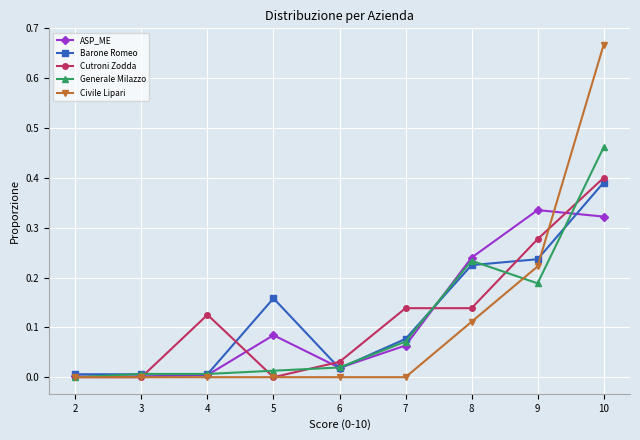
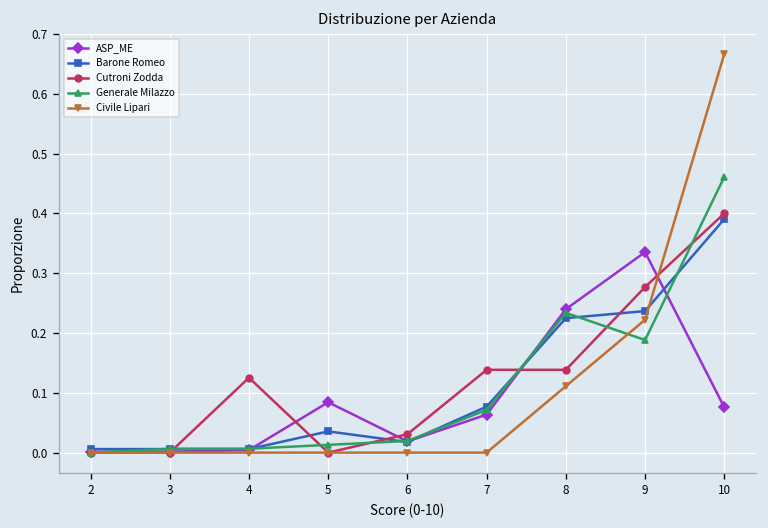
Barone Romeo, 5: 0.16 -> 0.04
ASP_ME, 10: 0.32 -> 0.08
